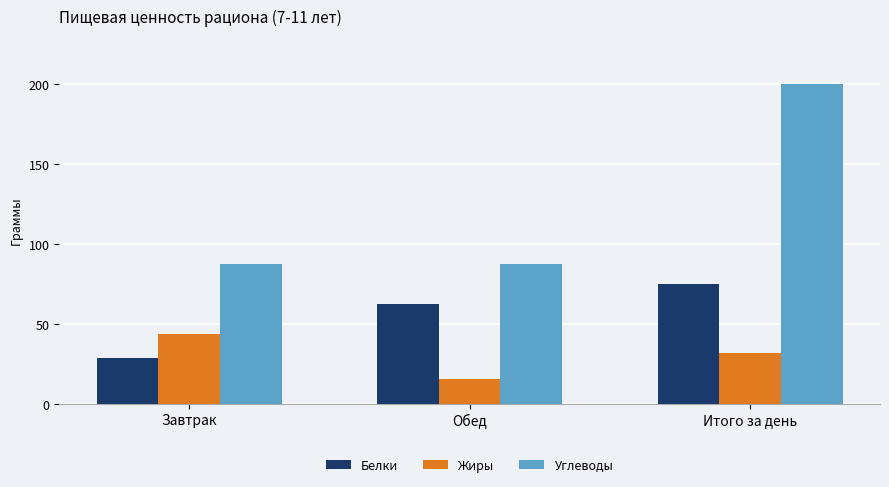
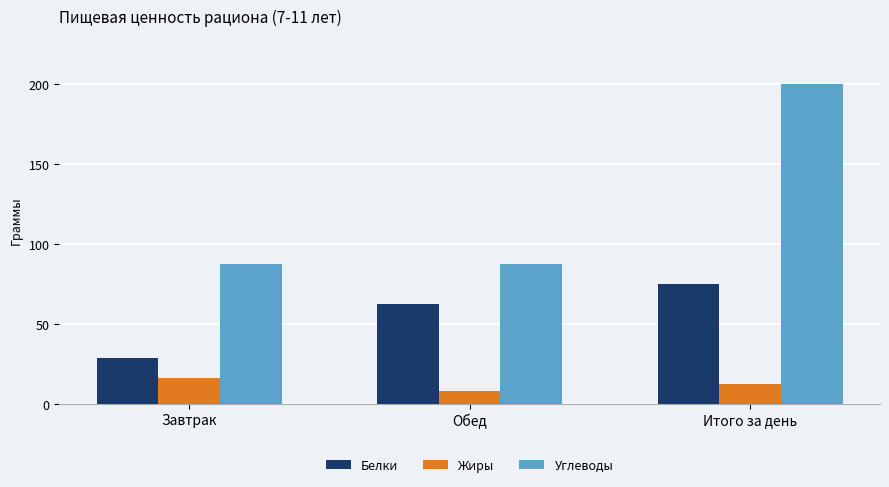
Жиры, Завтрак: 44 -> 16
Жиры, Обед: 16 -> 8
Жиры, Итого за день: 32 -> 12
